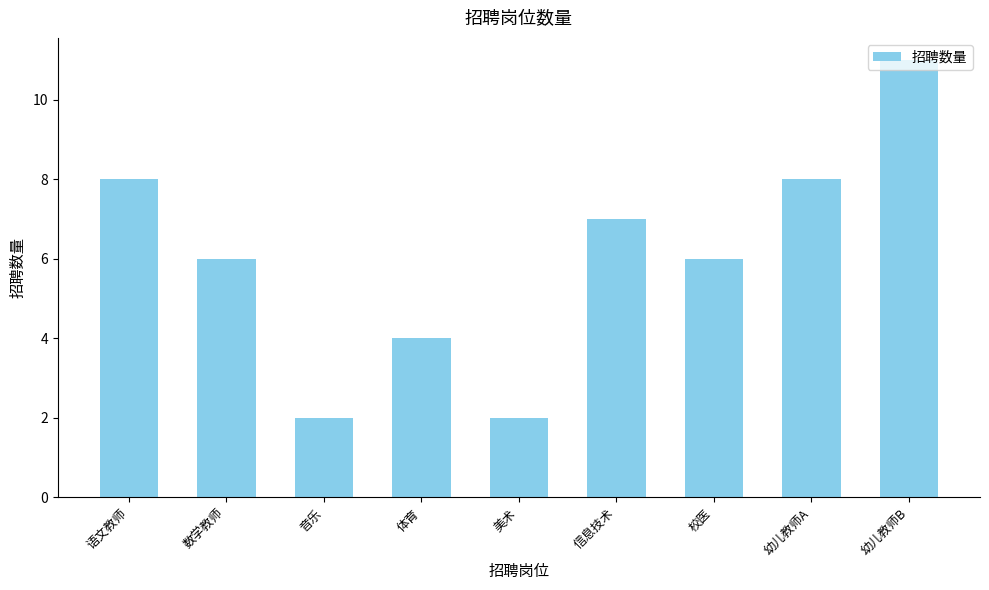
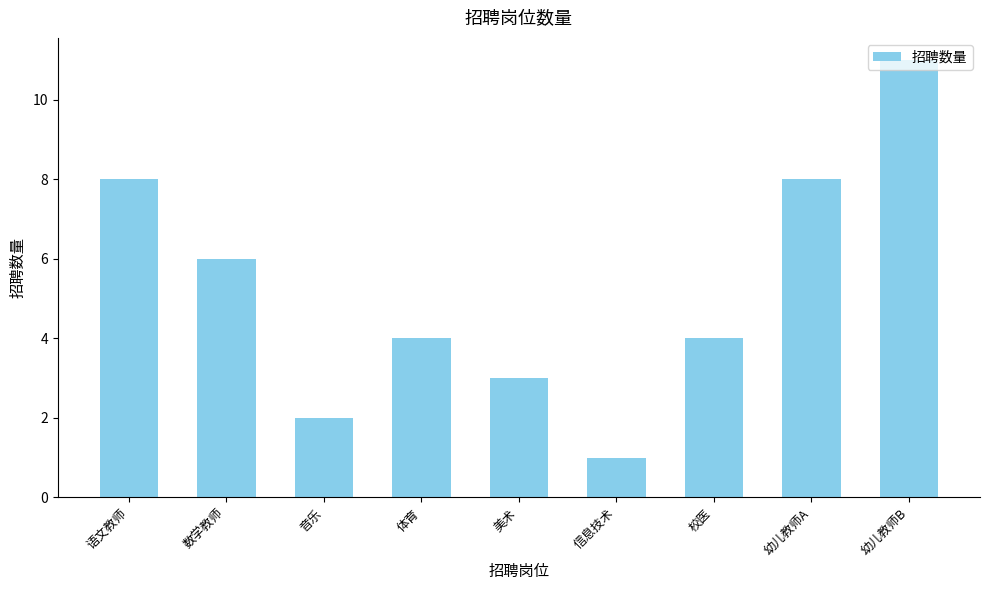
美术: 2 -> 3
信息技术: 7 -> 1
校医: 6 -> 4
